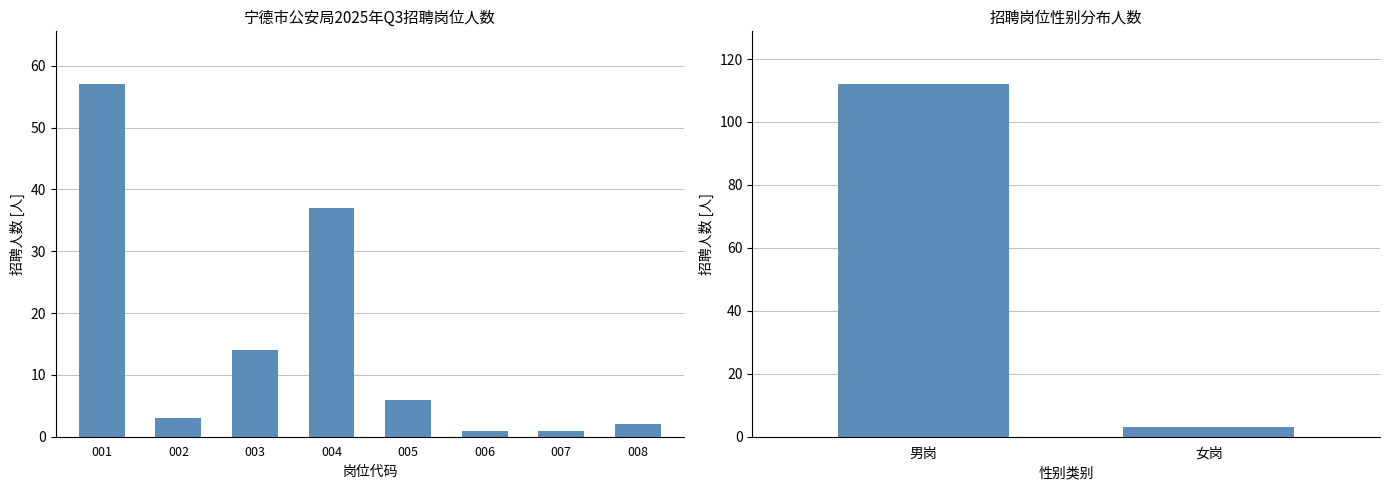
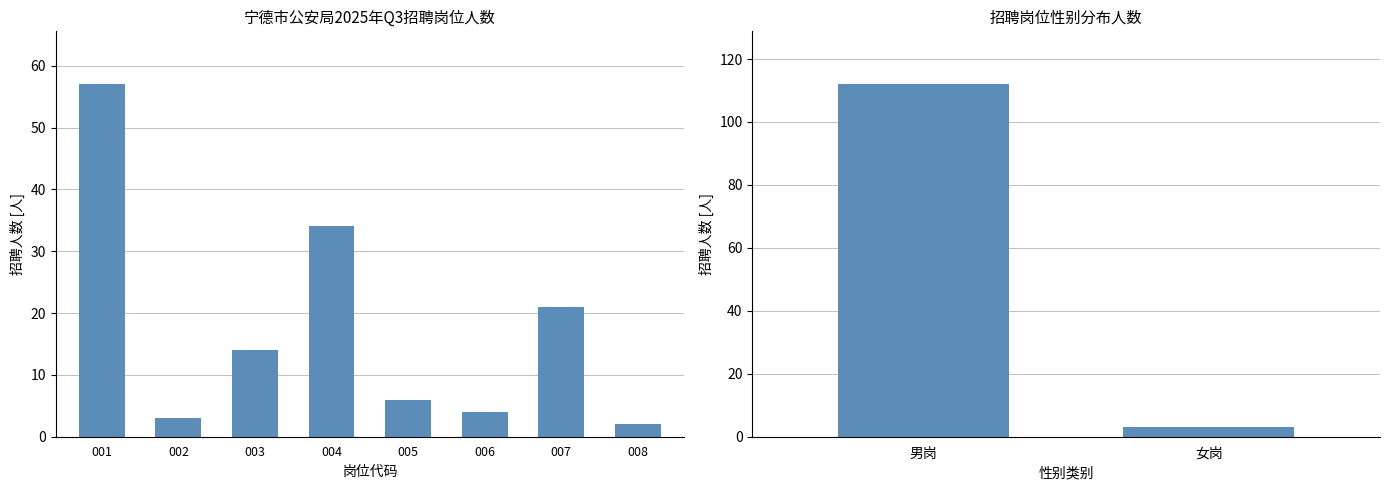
宁德市公安局2025年Q3招聘岗位人数, 004: 37 -> 34
宁德市公安局2025年Q3招聘岗位人数, 006: 1 -> 4
宁德市公安局2025年Q3招聘岗位人数, 007: 1 -> 21
